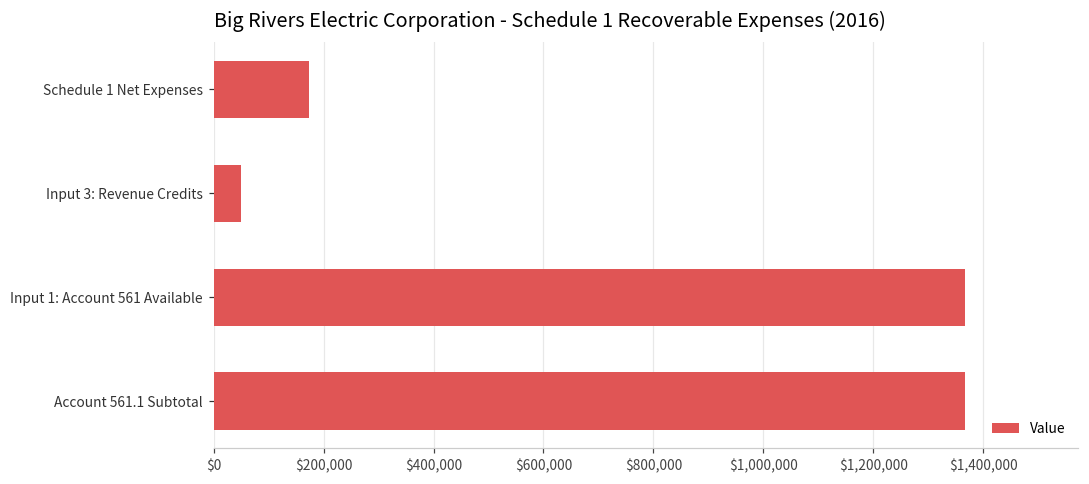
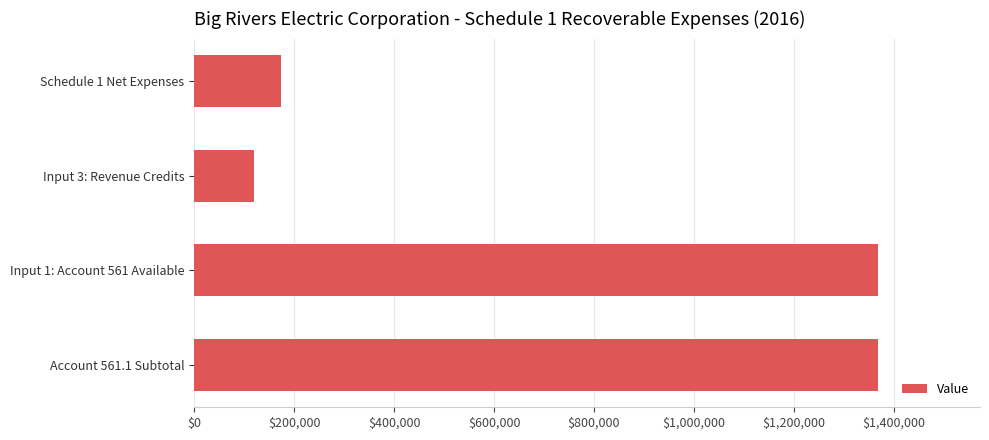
Input 3: Revenue Credits: $50,000 -> $120,000
